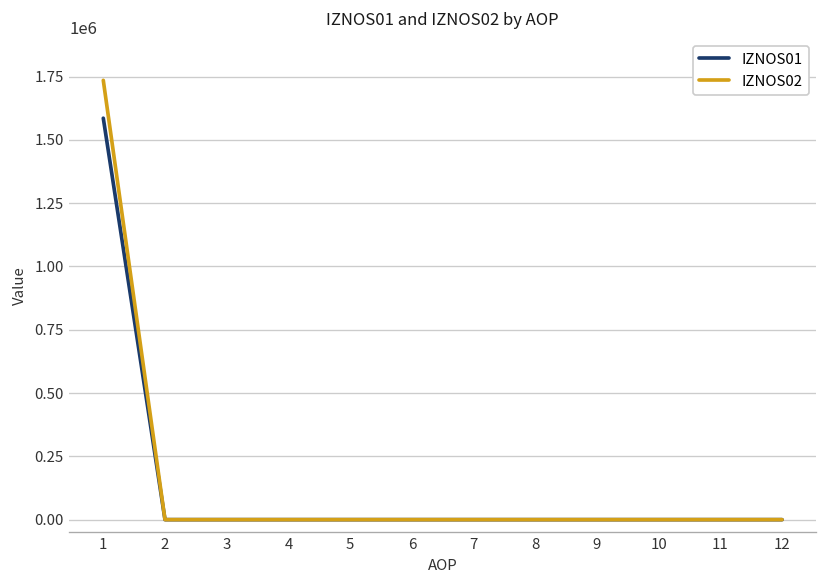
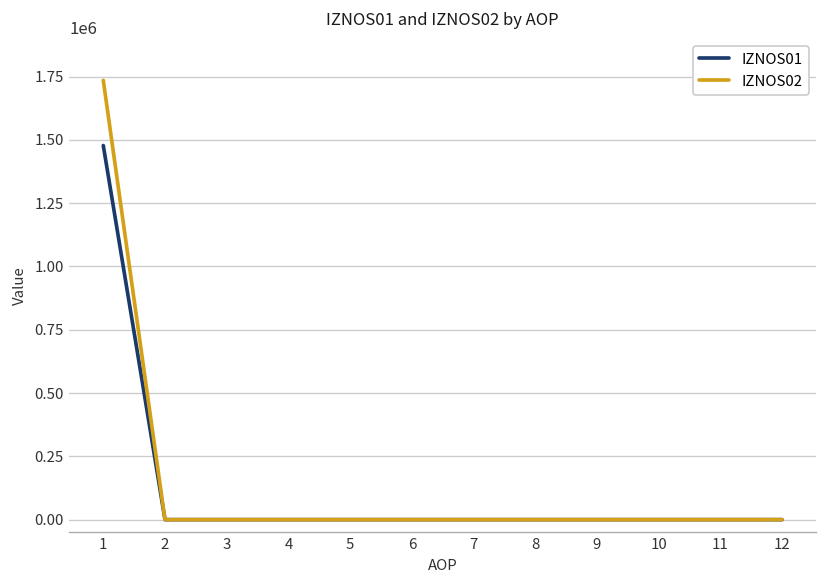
IZNOS01, 1: 1590000 -> 1480000
